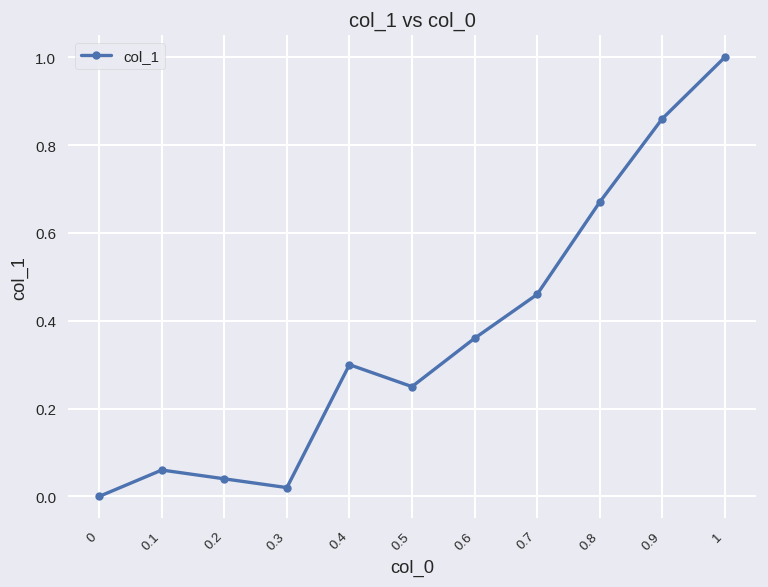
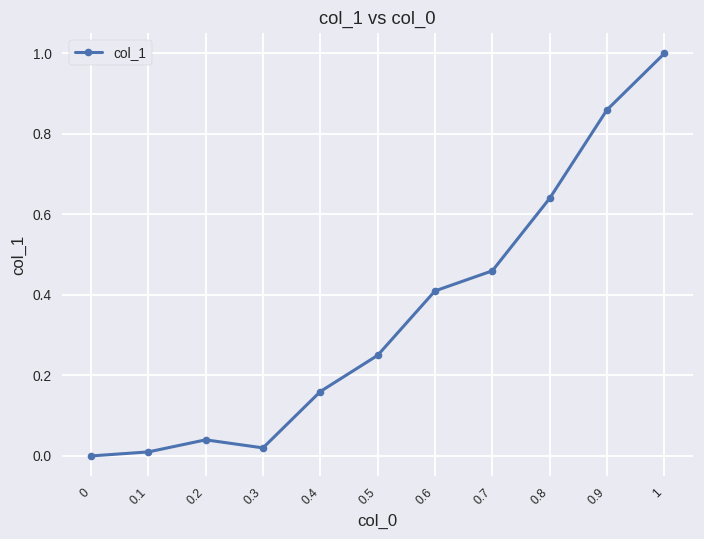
0.1: 0.06 -> 0.01
0.4: 0.30 -> 0.16
0.6: 0.36 -> 0.41
0.8: 0.67 -> 0.64
